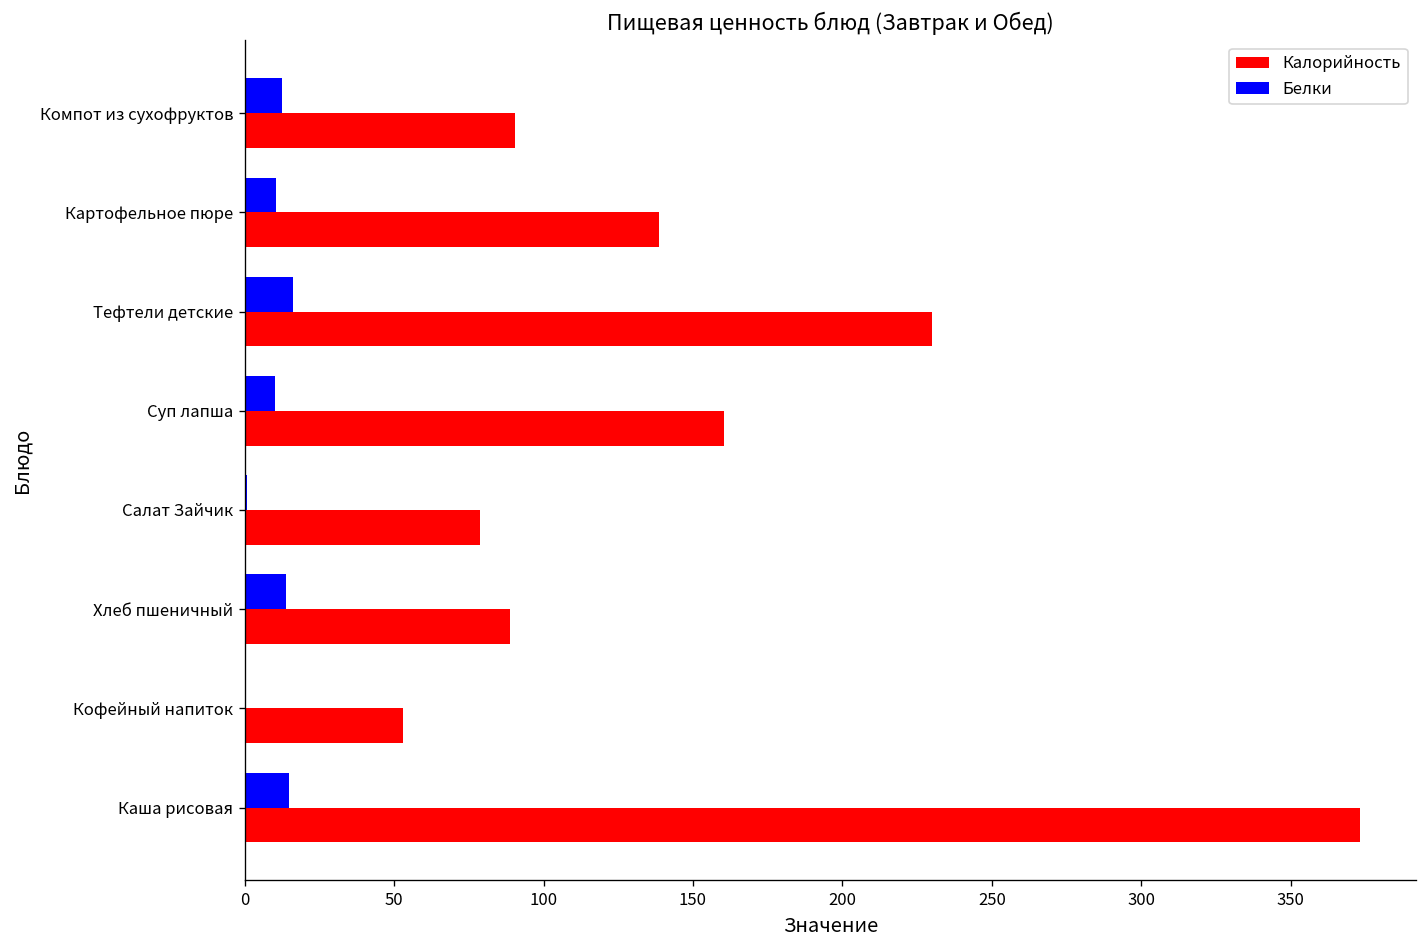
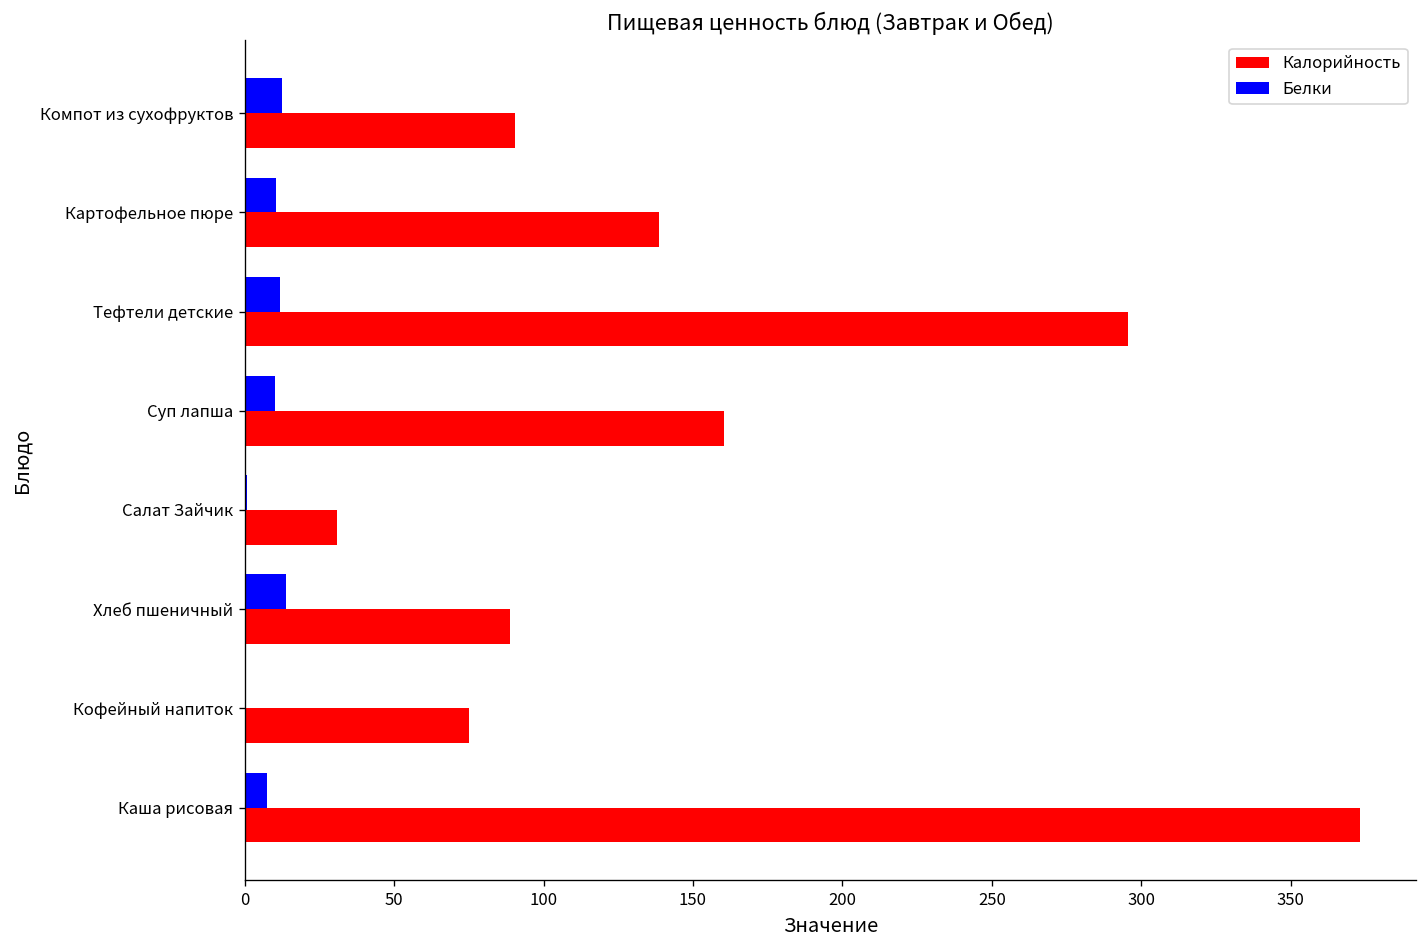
Белки, Тефтели детские: 16 -> 12
Калорийность, Тефтели детские: 230 -> 296
Калорийность, Салат Зайчик: 79 -> 31
Калорийность, Кофейный напиток: 53 -> 75
Белки, Каша рисовая: 15 -> 7
